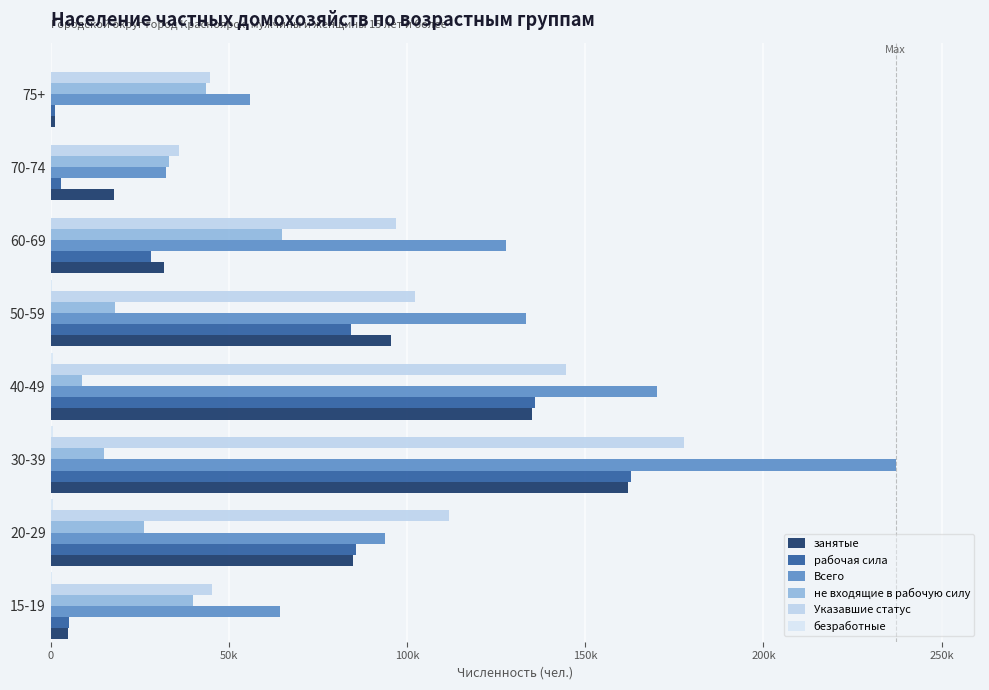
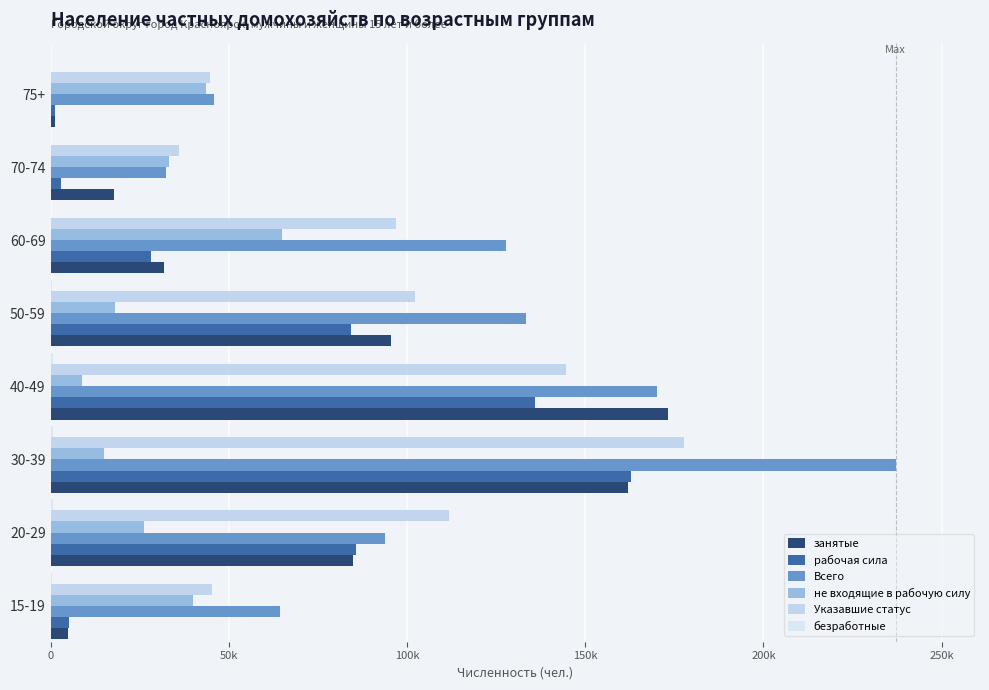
Всего, 75+: 56000 -> 46000
занятые, 40-49: 135000 -> 173000
